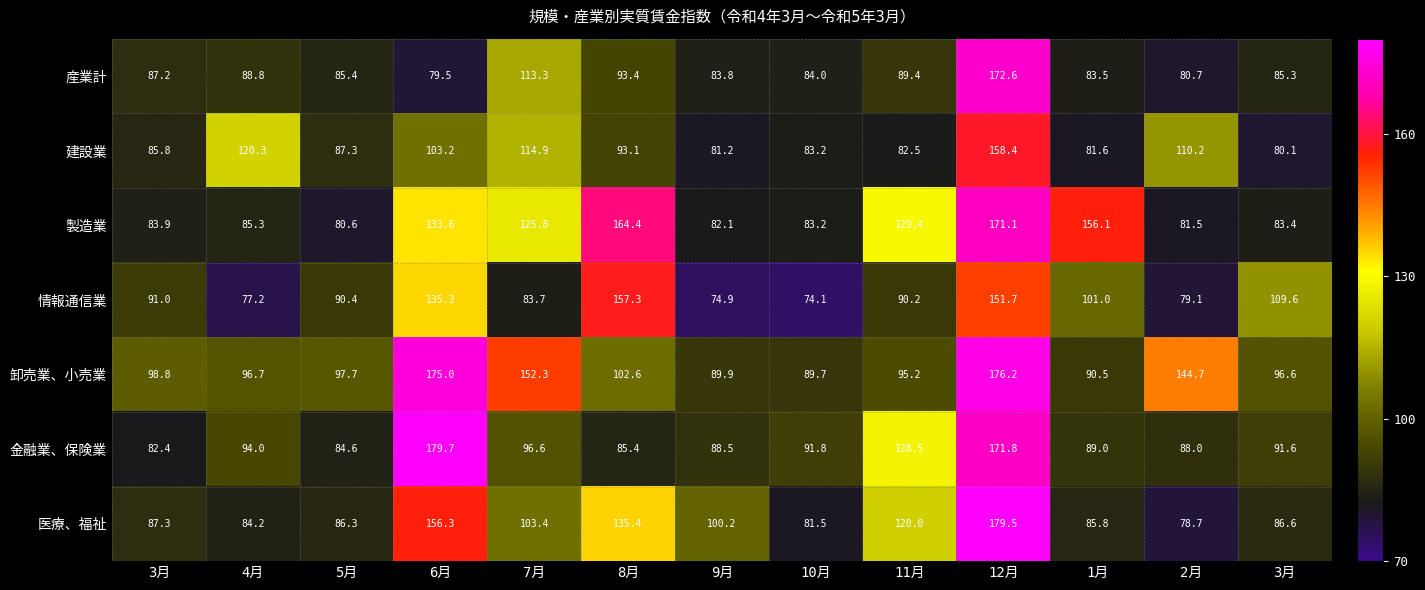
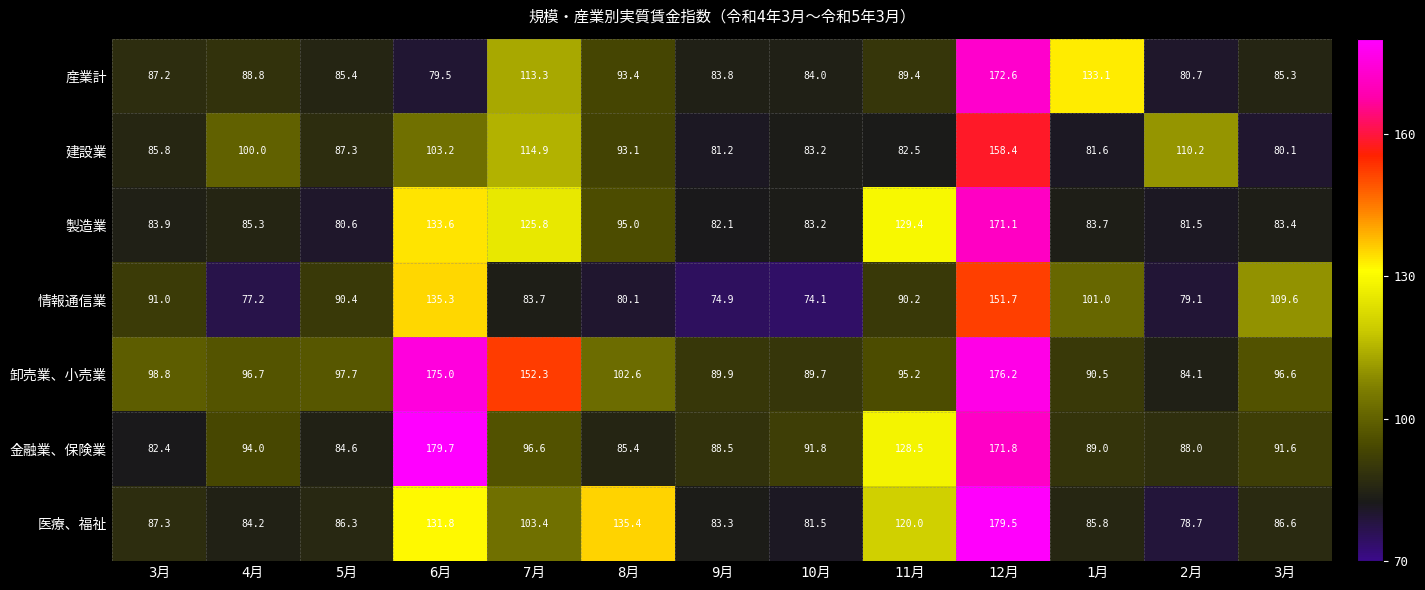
産業計, 1月: 83.5 -> 133.1
建設業, 4月: 120.3 -> 100.0
製造業, 8月: 164.4 -> 95.0
製造業, 1月: 156.1 -> 83.7
情報通信業, 8月: 157.3 -> 80.1
卸売業、小売業, 2月: 144.7 -> 84.1
医療、福祉, 6月: 156.3 -> 131.8
医療、福祉, 9月: 100.2 -> 83.3
